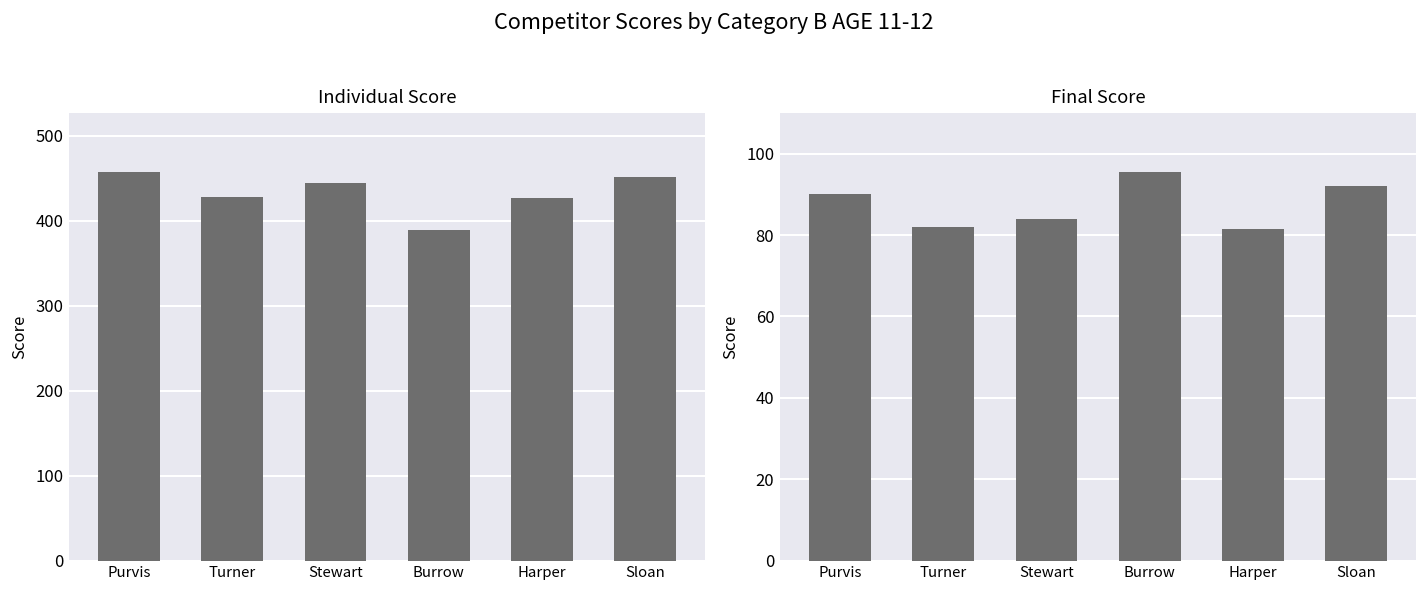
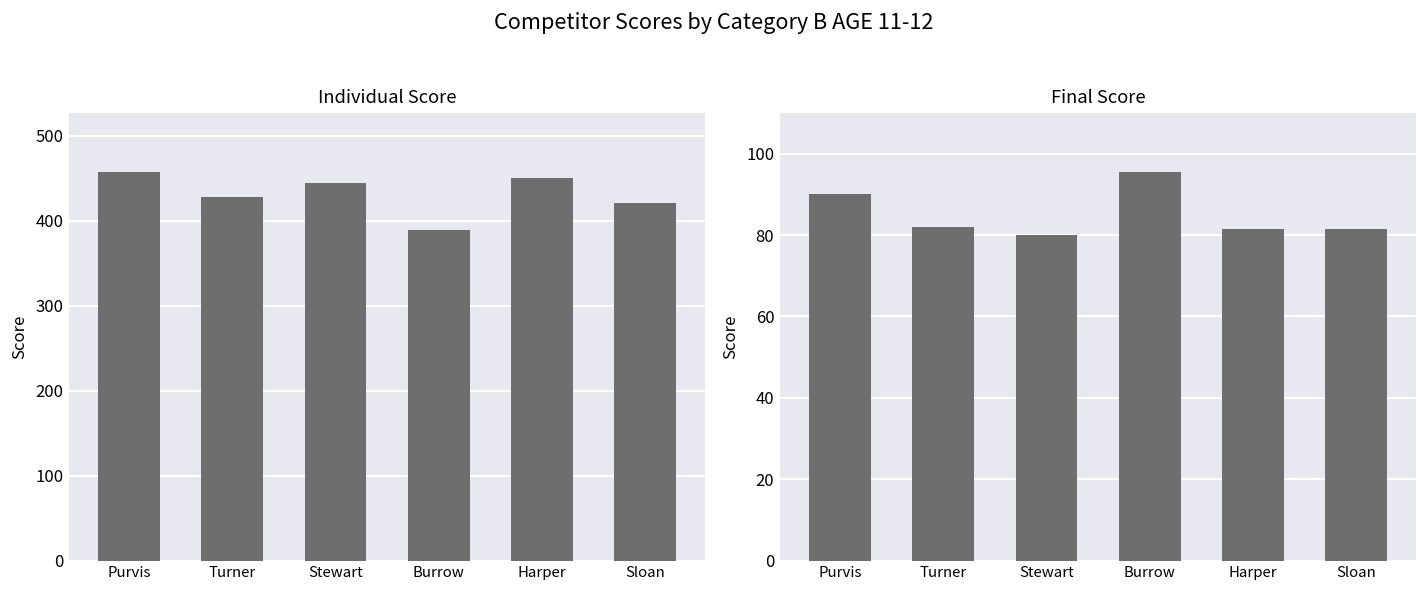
Individual Score, Harper: 430 -> 450
Individual Score, Sloan: 450 -> 420
Final Score, Stewart: 84 -> 80
Final Score, Sloan: 92 -> 82
